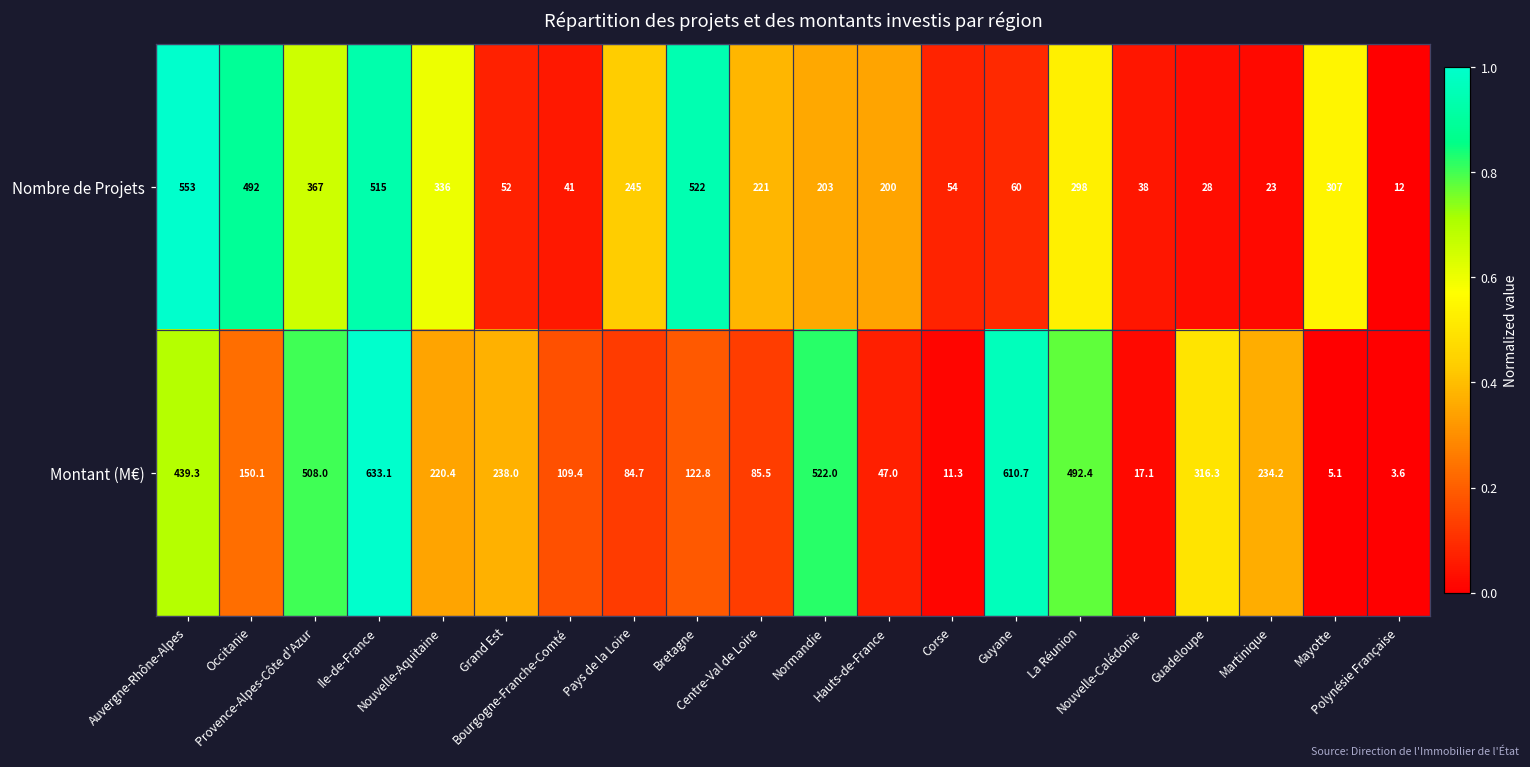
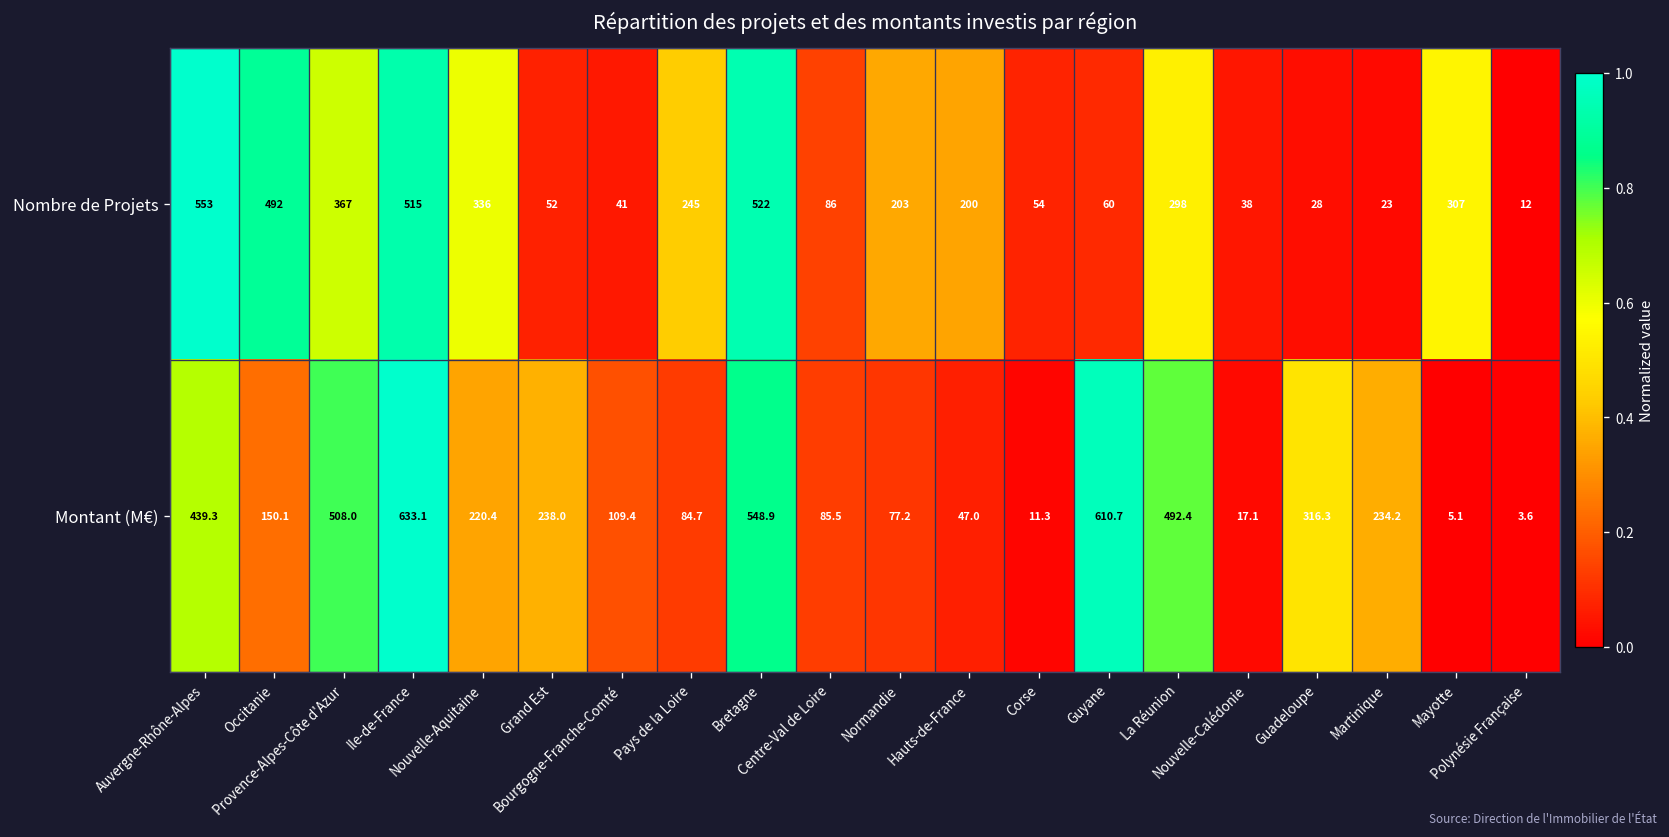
Nombre de Projets, Centre-Val de Loire: 221 -> 86
Montant (M€), Bretagne: 122.8 -> 548.9
Montant (M€), Normandie: 522.0 -> 77.2
